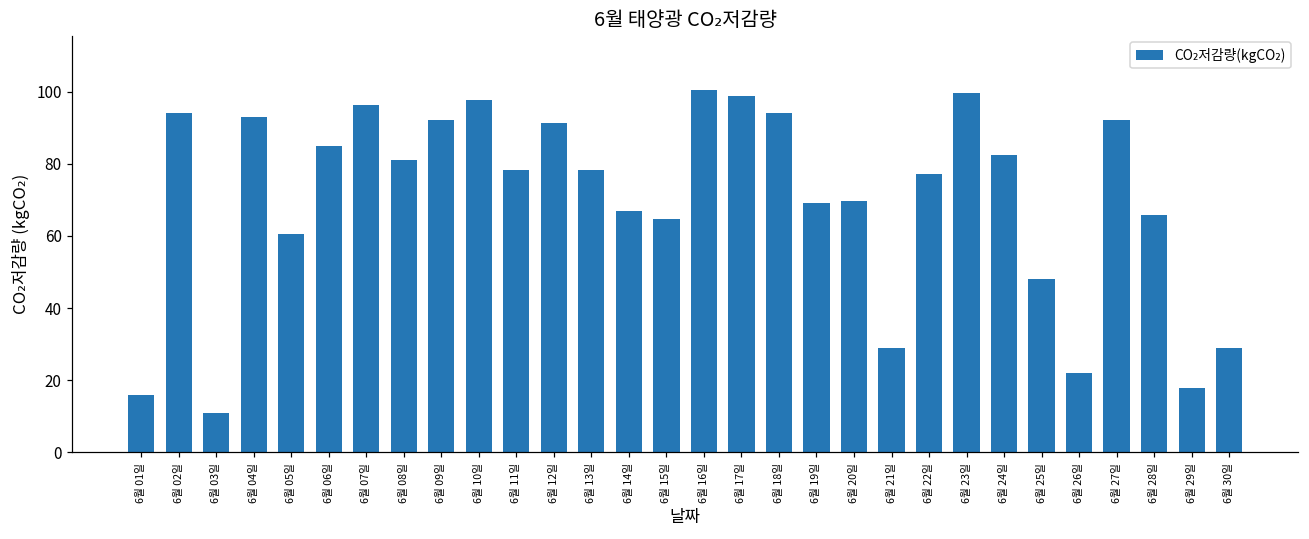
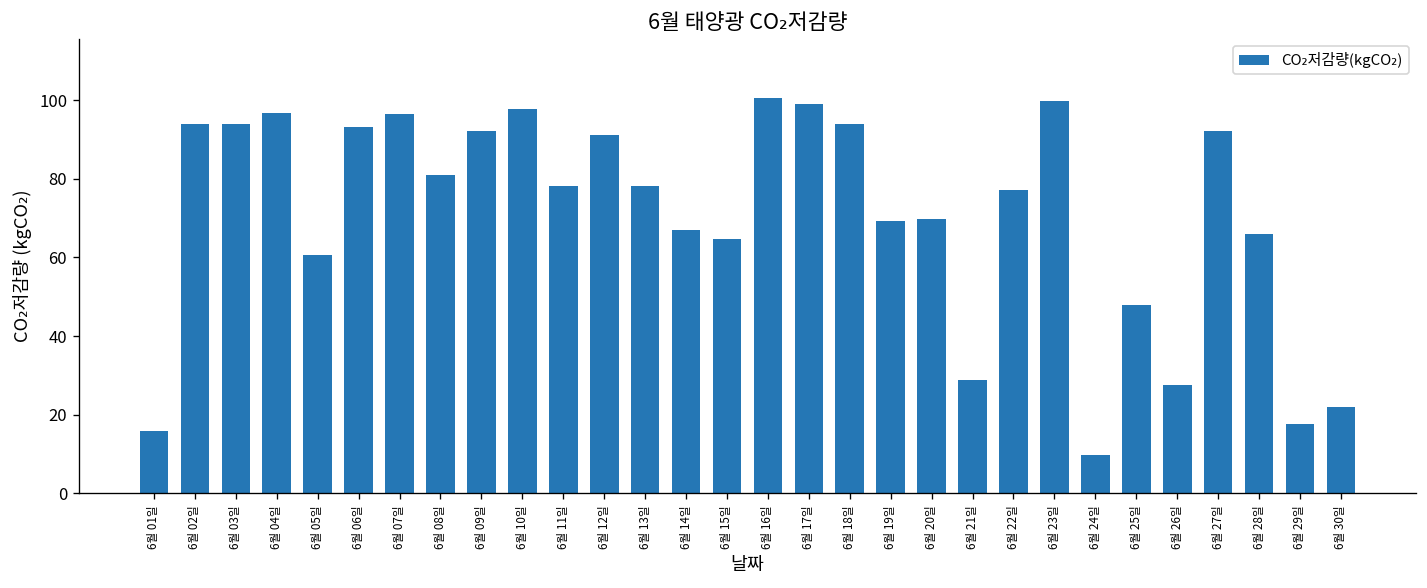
6월 03일: 11 -> 94
6월 04일: 93 -> 97
6월 06일: 85 -> 93
6월 24일: 82 -> 10
6월 26일: 22 -> 28
6월 30일: 29 -> 22
